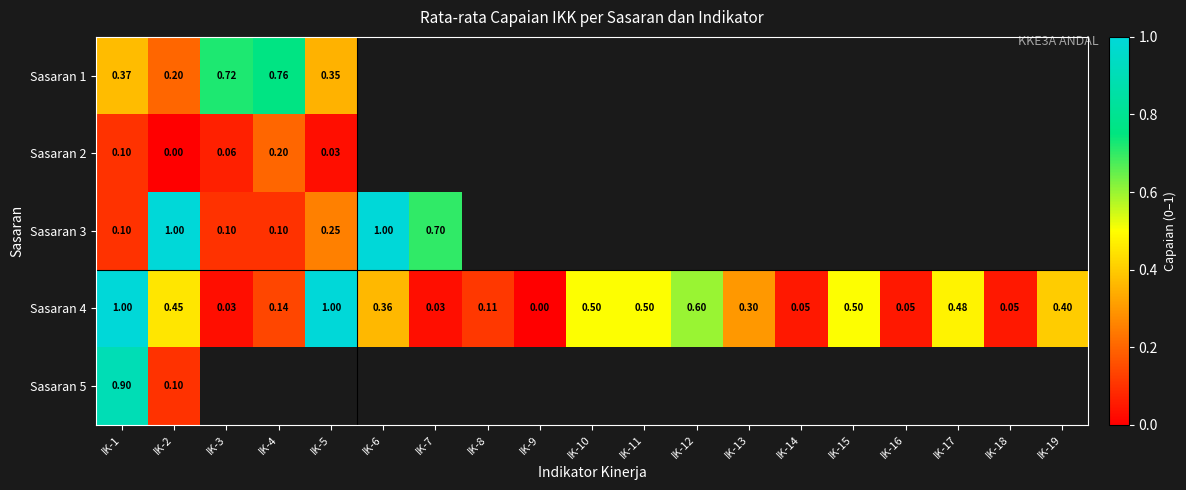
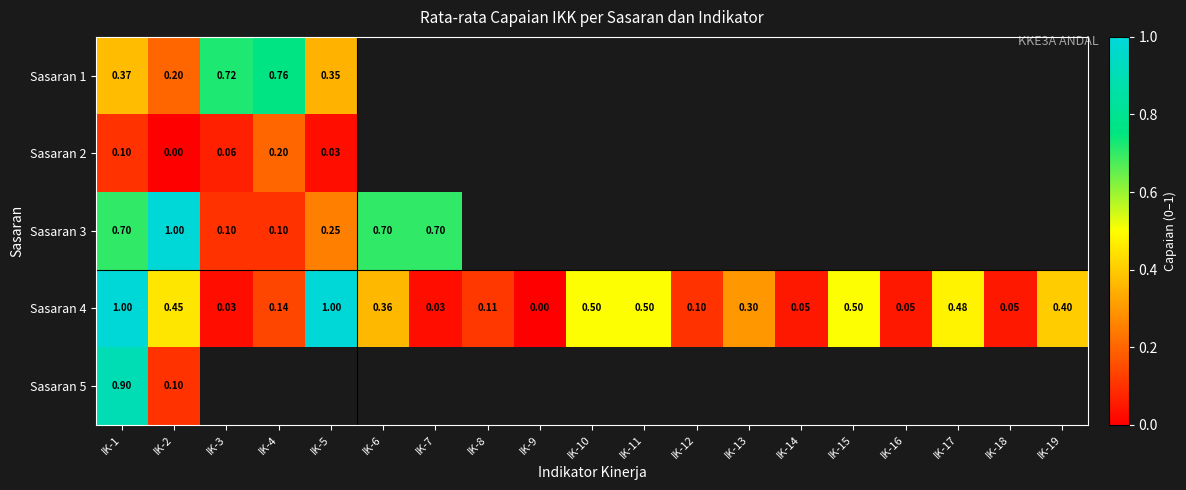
Sasaran 3, IK-1: 0.10 -> 0.70
Sasaran 3, IK-6: 1.00 -> 0.70
Sasaran 4, IK-12: 0.60 -> 0.10
